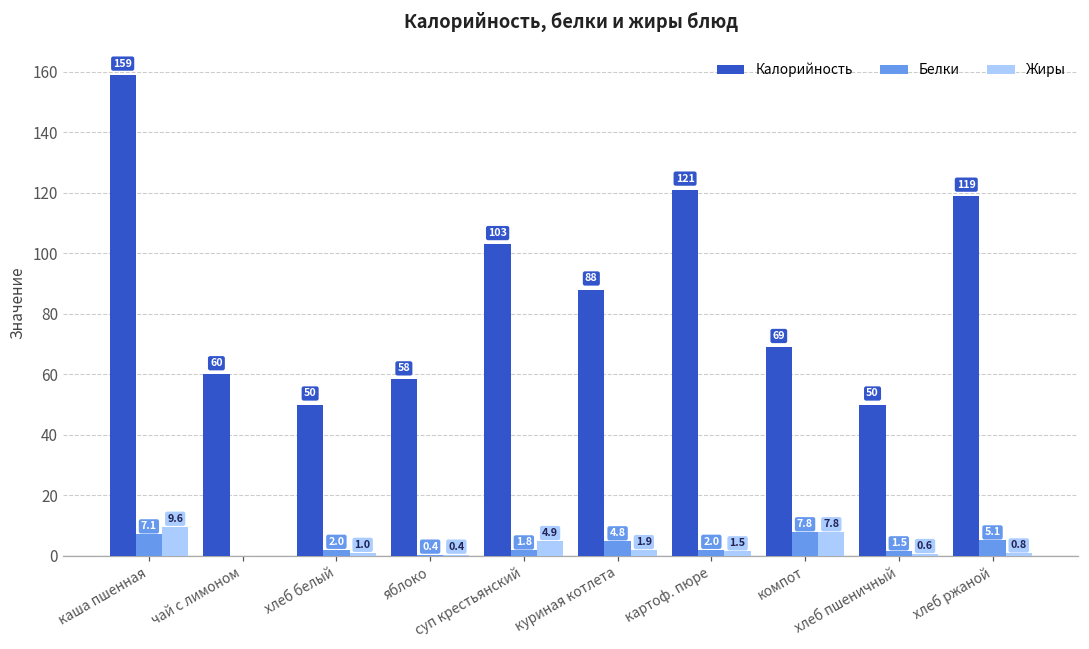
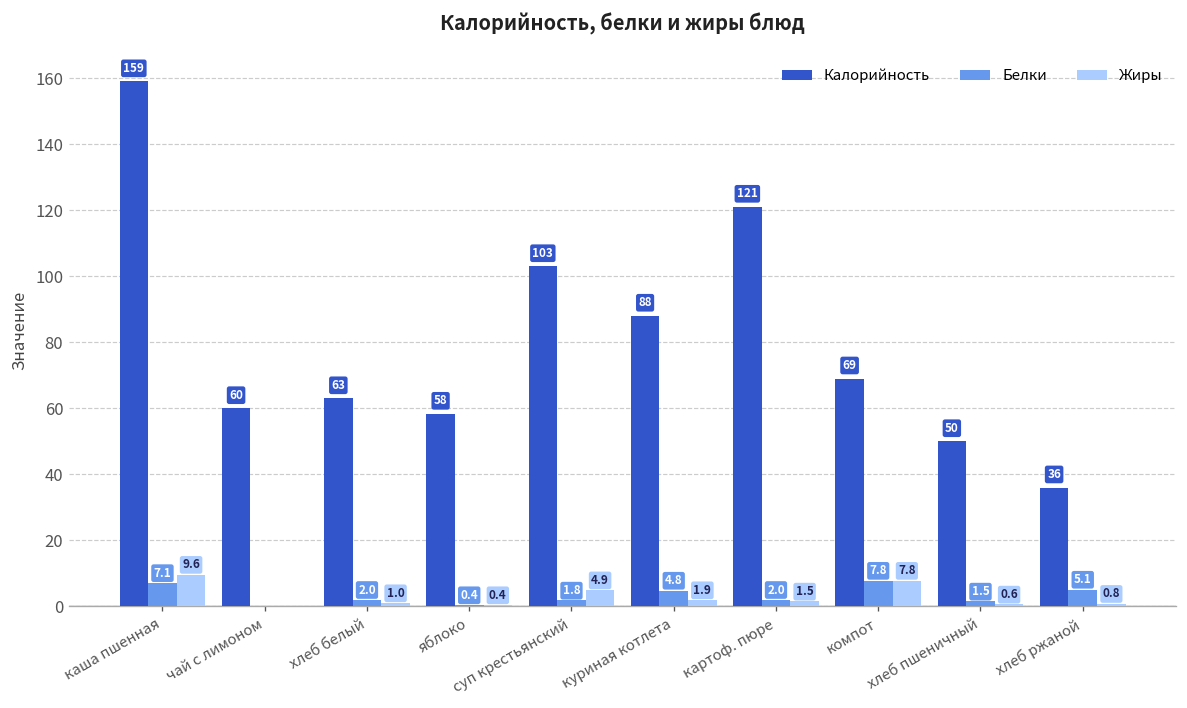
Калорийность, хлеб белый: 50 -> 63
Калорийность, хлеб ржаной: 119 -> 36
